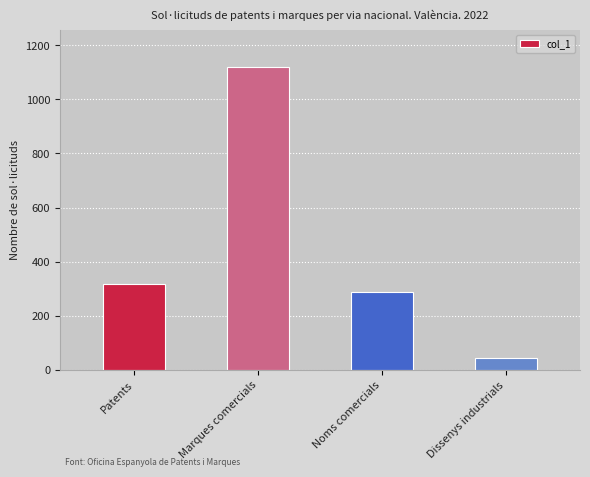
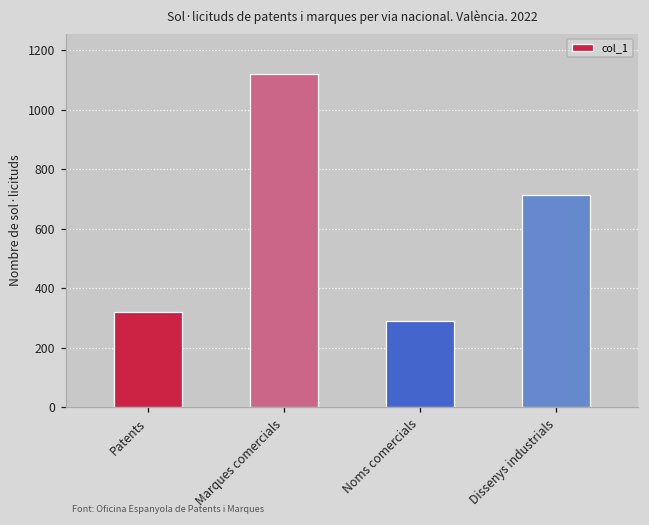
Dissenys industrials: 50 -> 710
